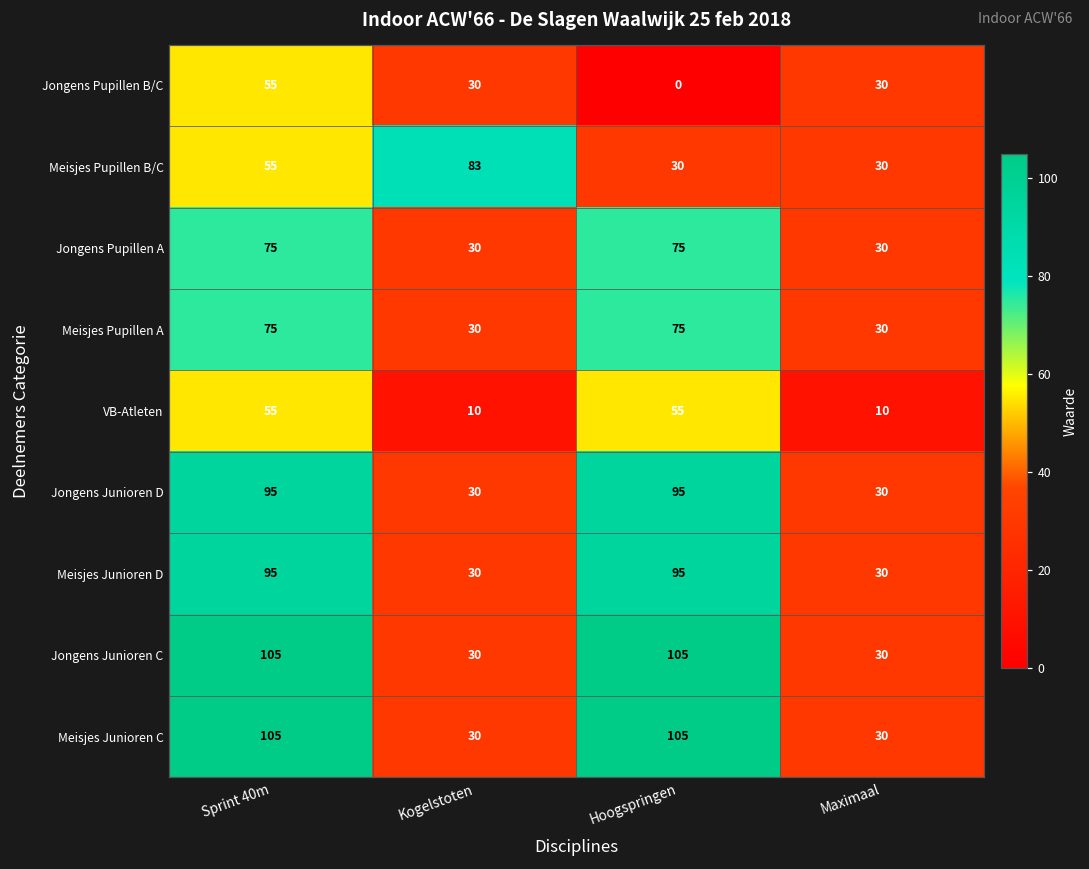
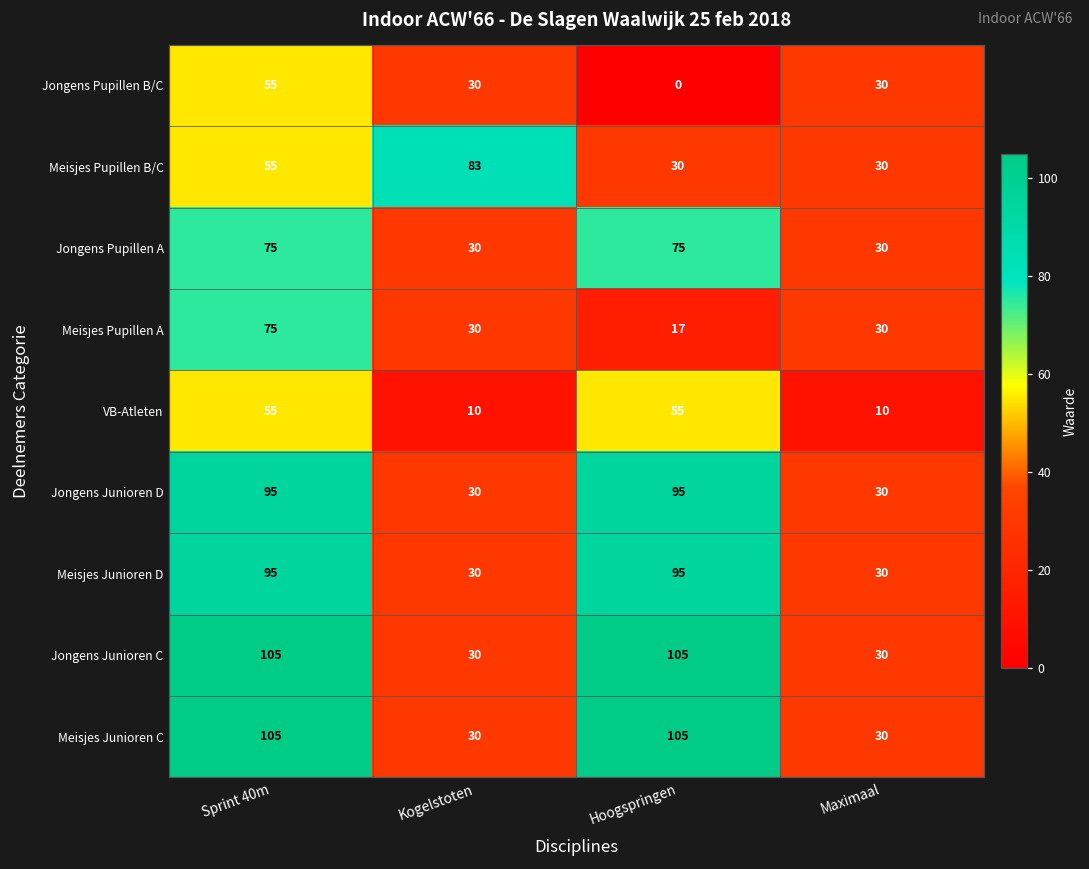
Meisjes Pupillen A, Hoogspringen: 75 -> 17
